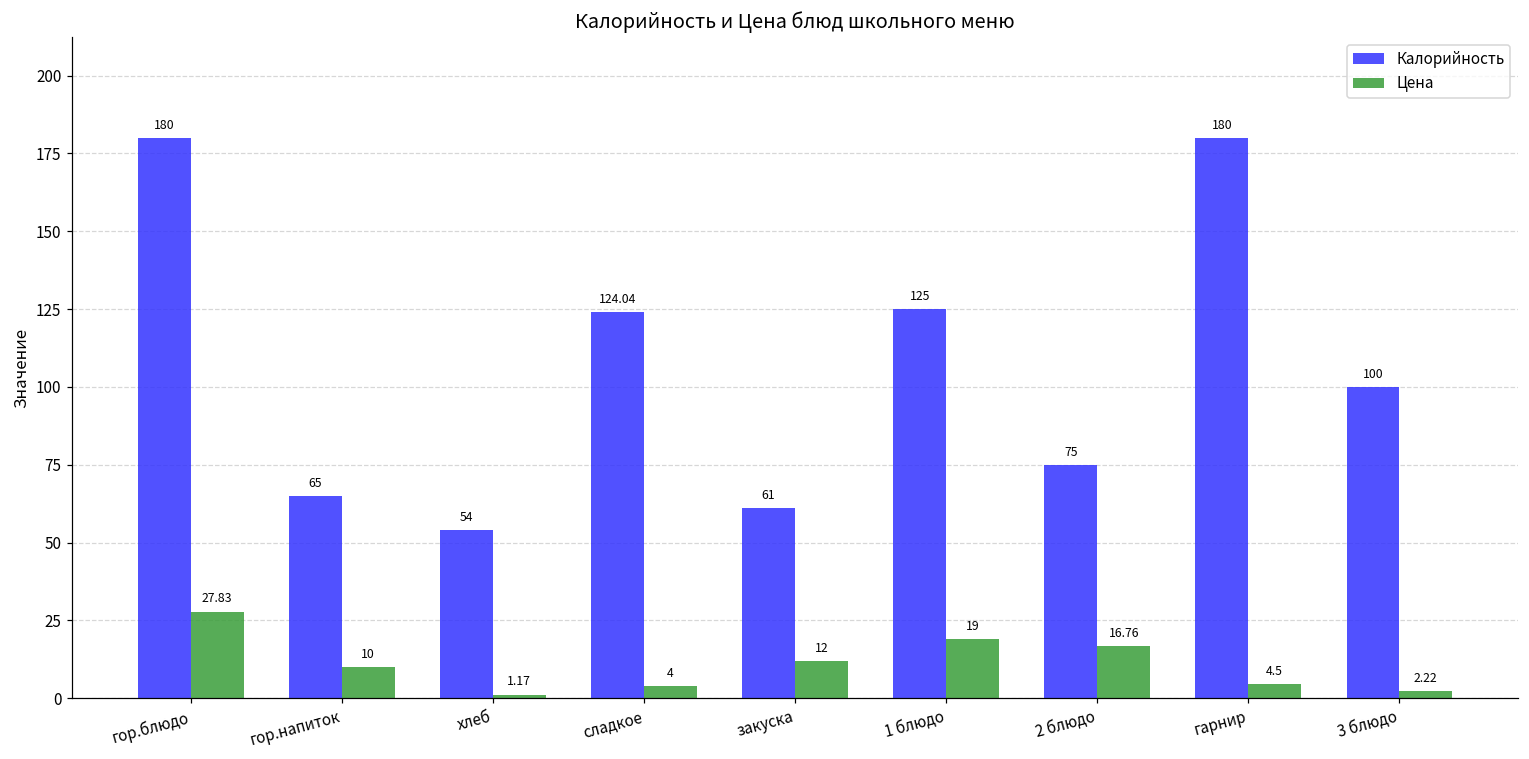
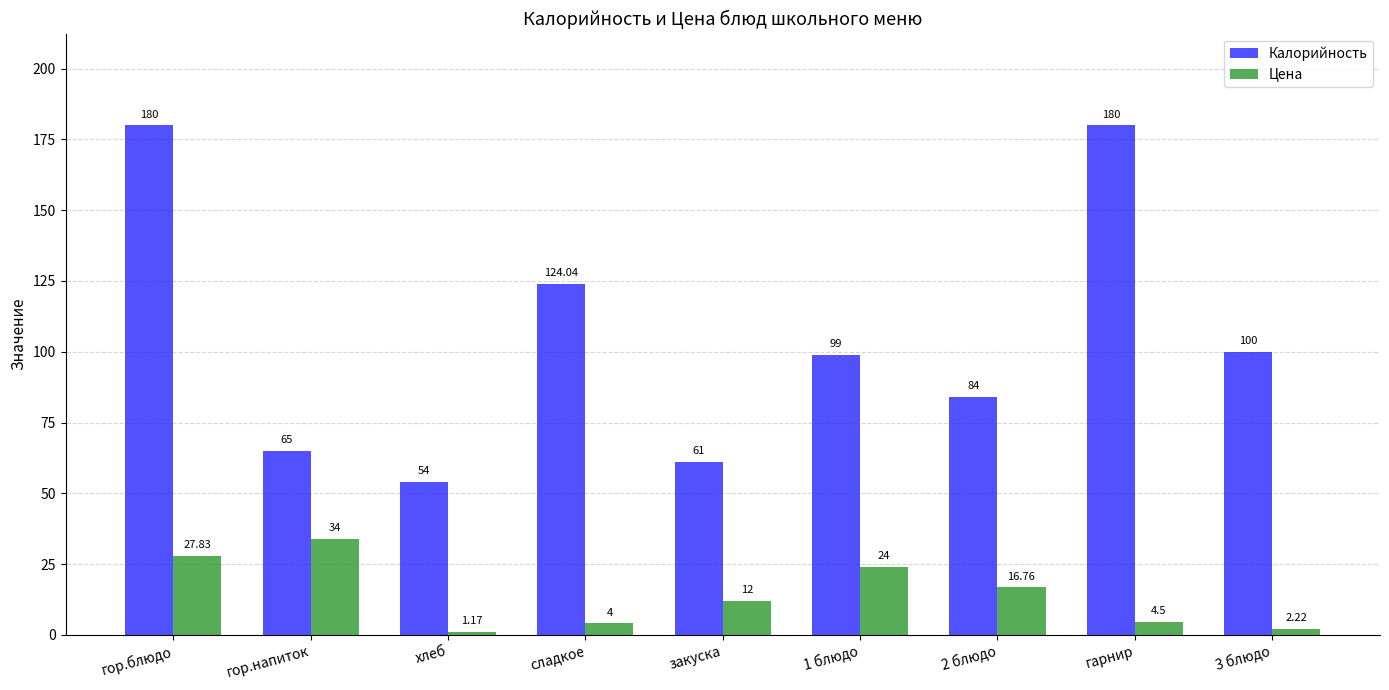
Цена, гор.напиток: 10 -> 34
Калорийность, 1 блюдо: 125 -> 99
Цена, 1 блюдо: 19 -> 24
Калорийность, 2 блюдо: 75 -> 84
